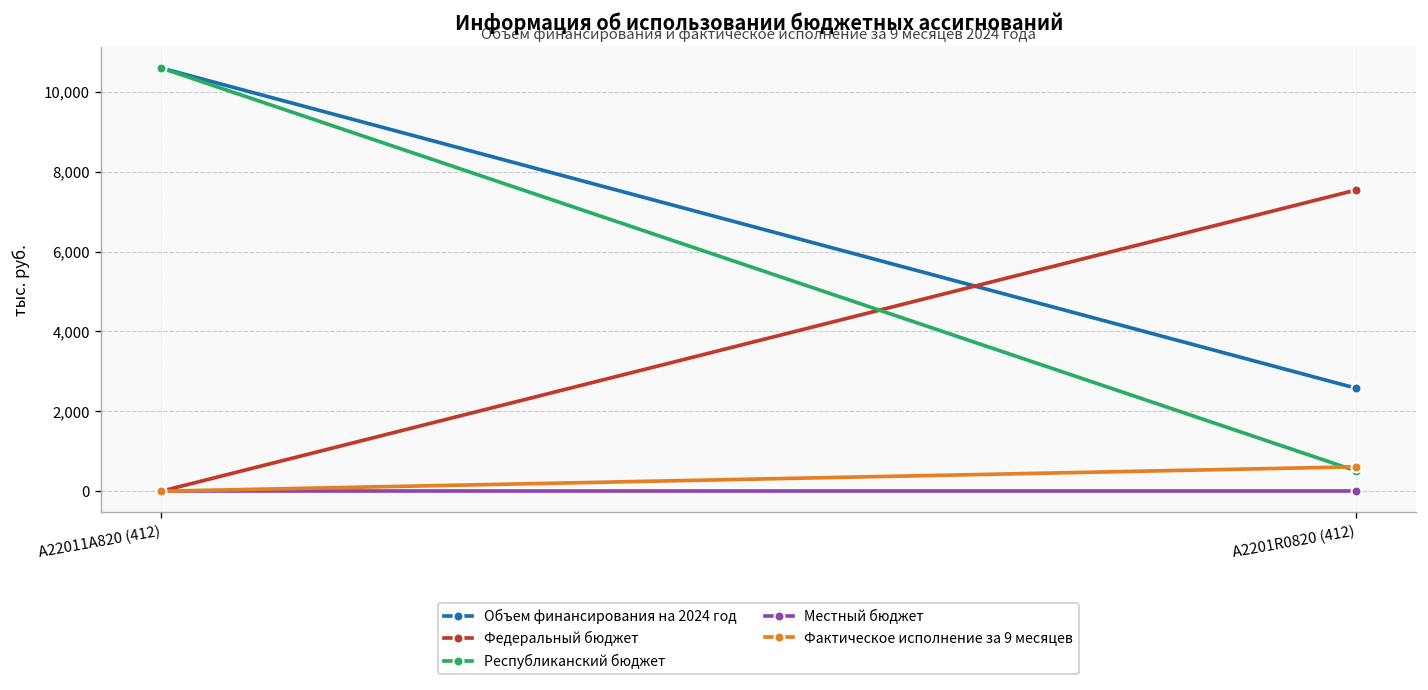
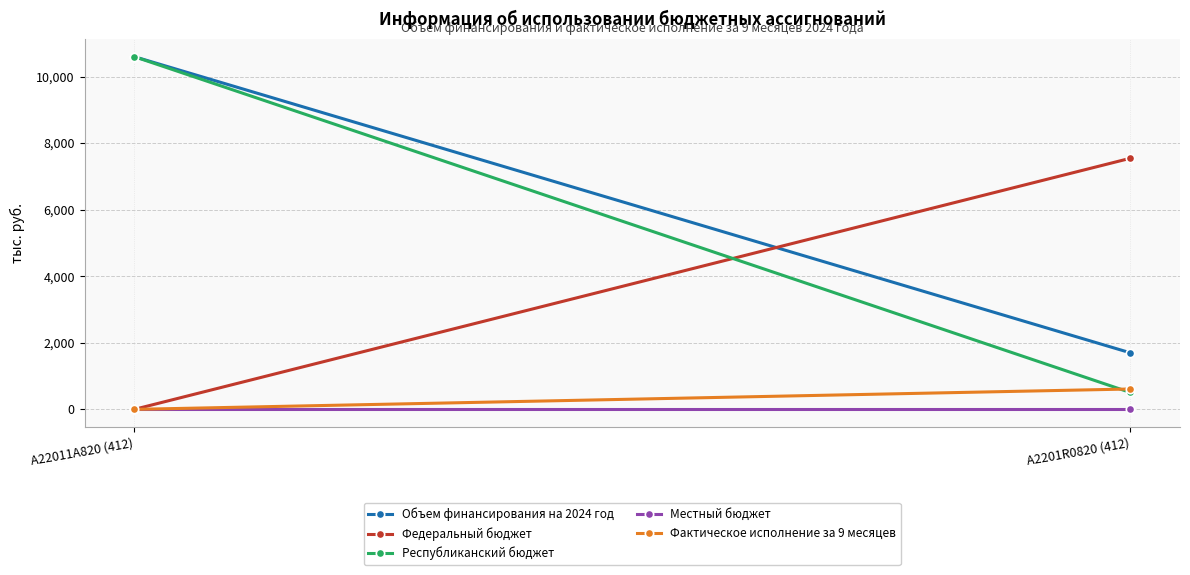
Объем финансирования на 2024 год, A2201R0820 (412): 2,600 -> 1,700
